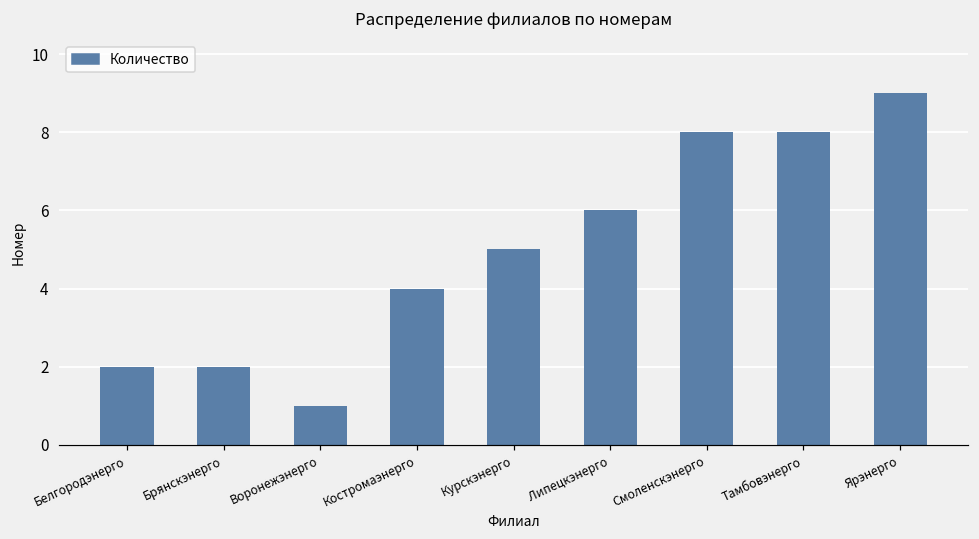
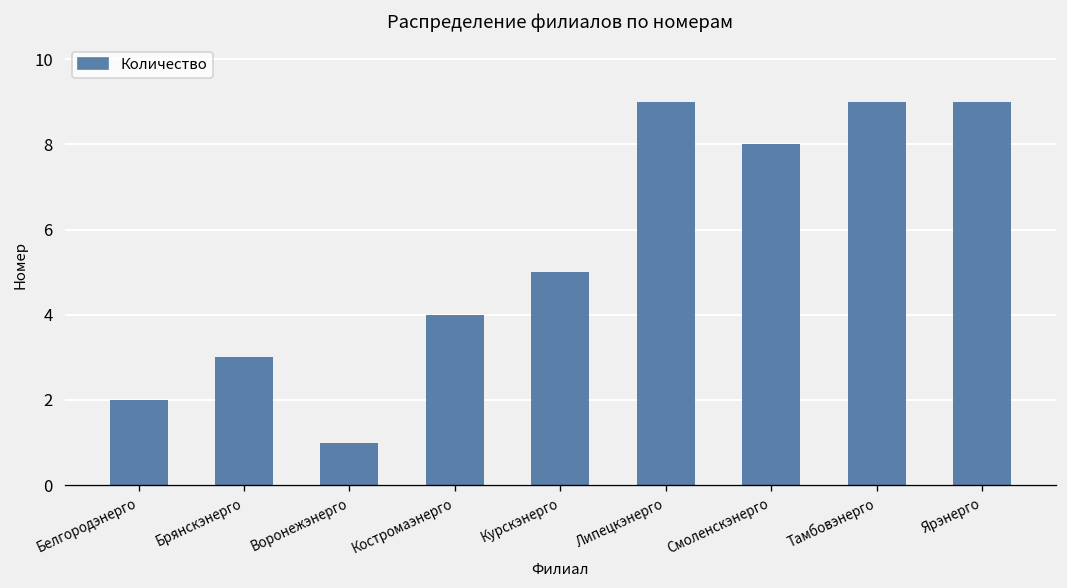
Брянскэнерго: 2 -> 3
Липецкэнерго: 6 -> 9
Тамбовэнерго: 8 -> 9
